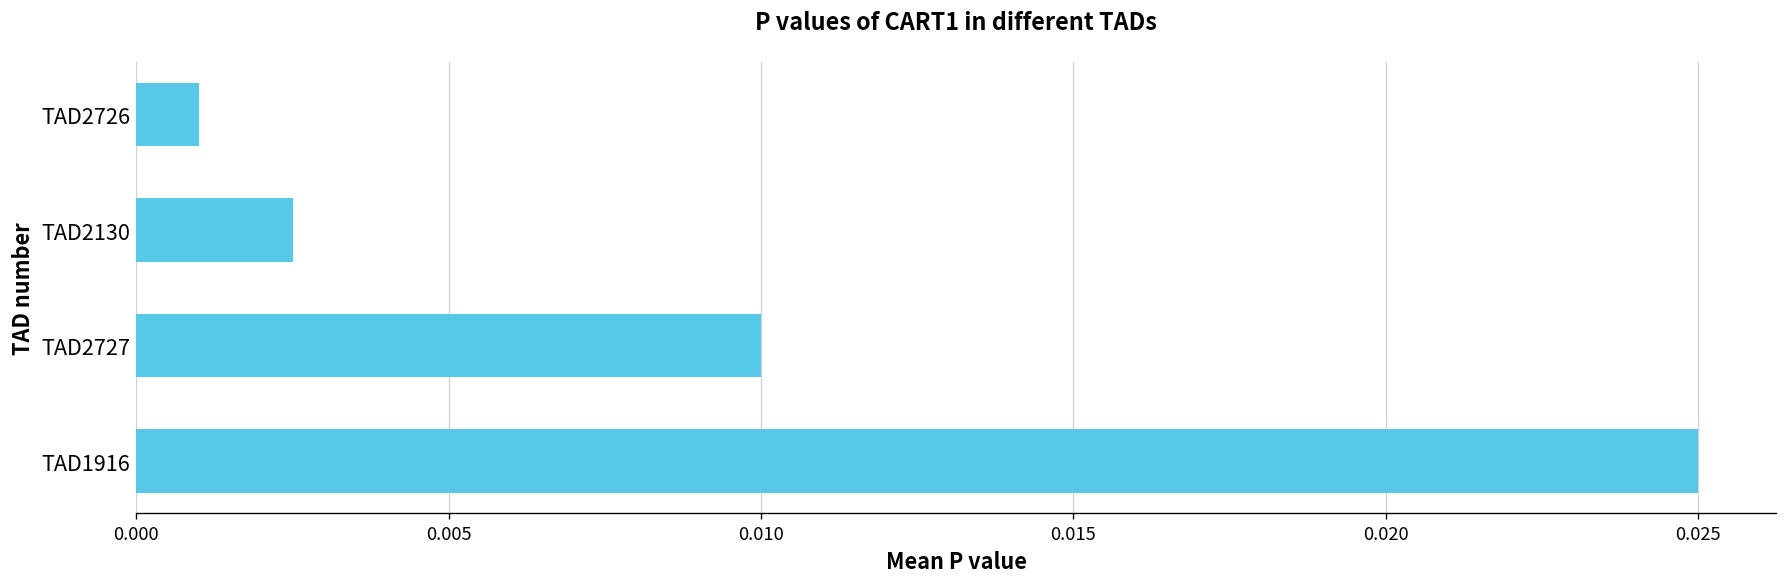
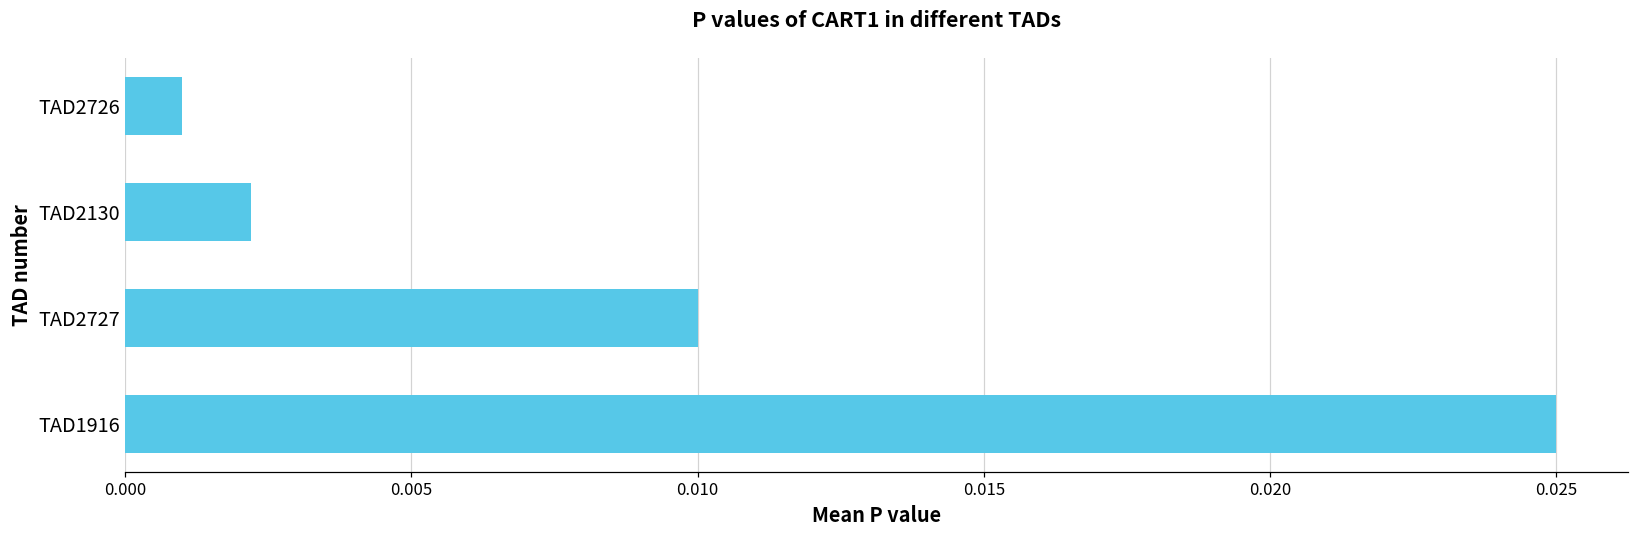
TAD2130: 0.0025 -> 0.0022
